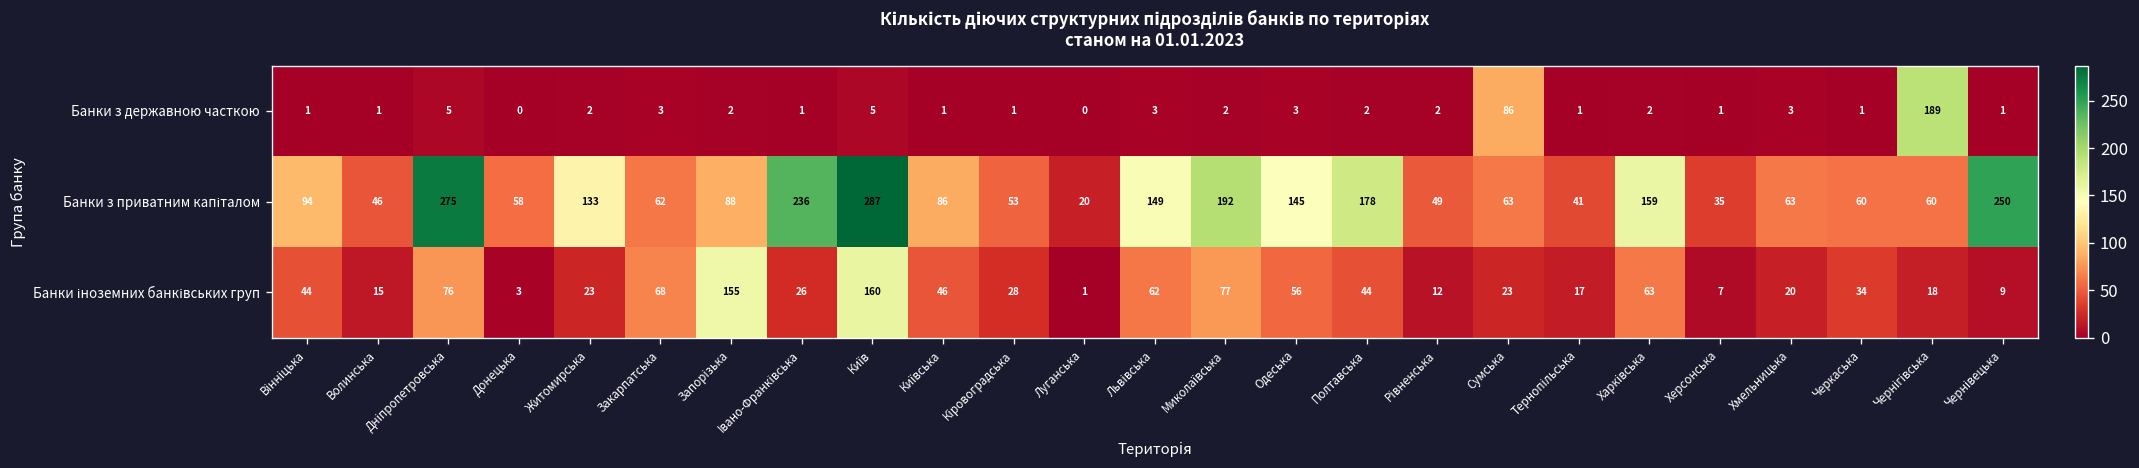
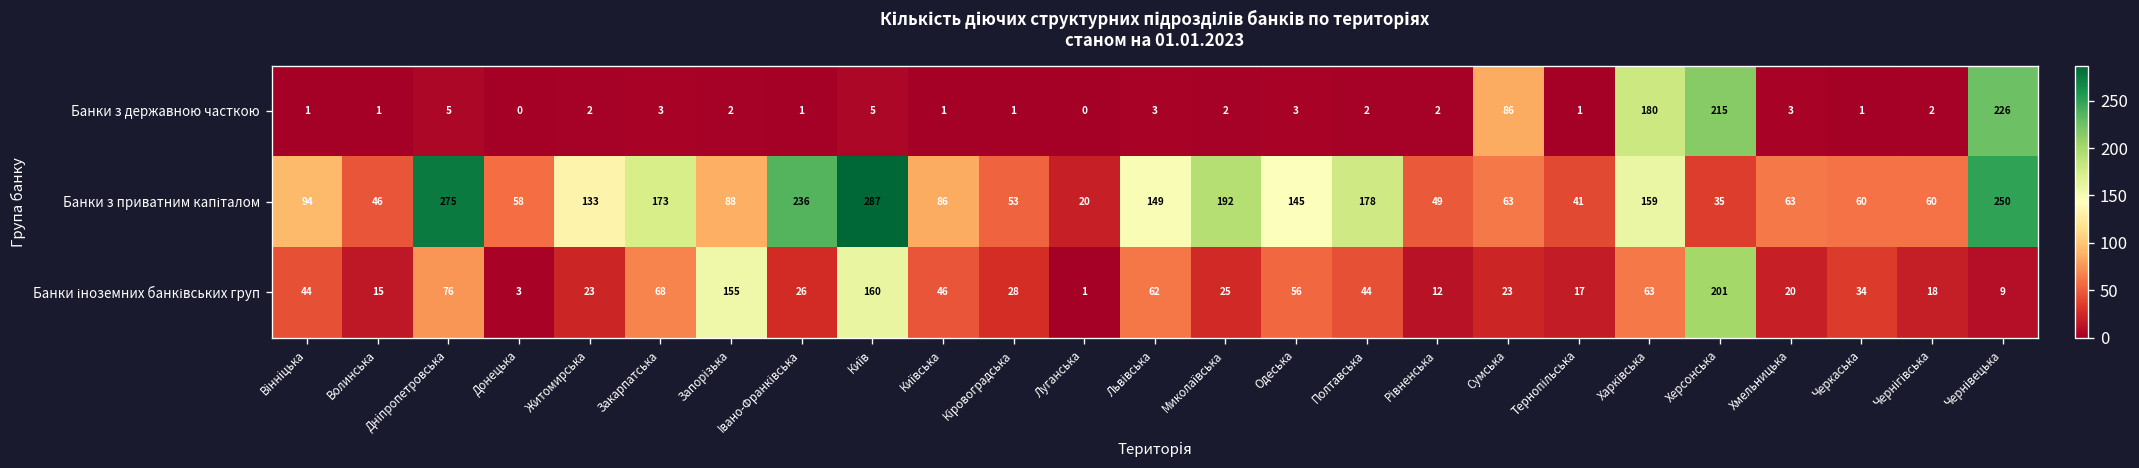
Банки з державною часткою, Харківська: 2 -> 180
Банки з державною часткою, Херсонська: 1 -> 215
Банки з державною часткою, Чернігівська: 189 -> 2
Банки з державною часткою, Чернівецька: 1 -> 226
Банки з приватним капіталом, Закарпатська: 62 -> 173
Банки іноземних банківських груп, Миколаївська: 77 -> 25
Банки іноземних банківських груп, Херсонська: 7 -> 201
